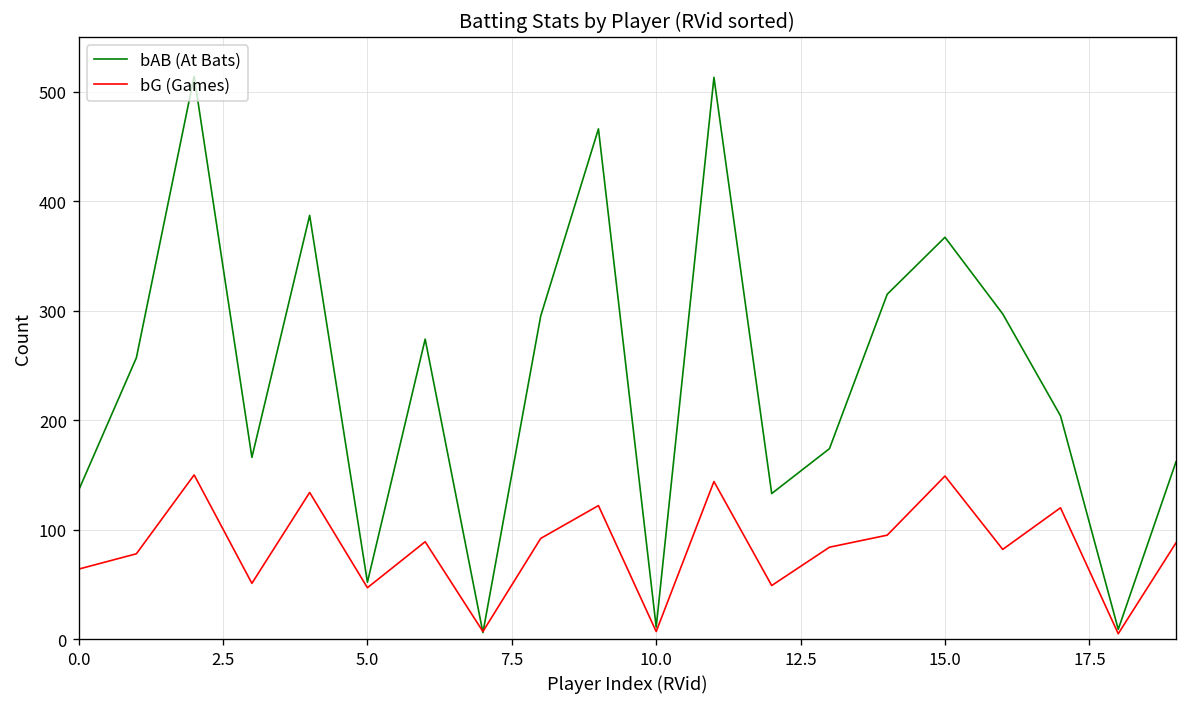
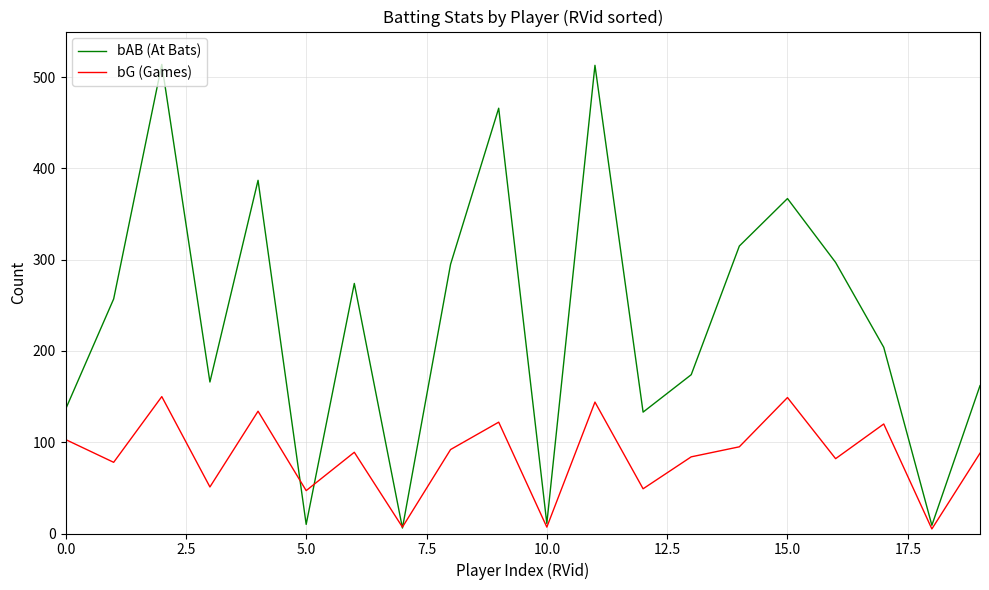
bG (Games), 0.0: 60 -> 100
bAB (At Bats), 5.0: 50 -> 10
